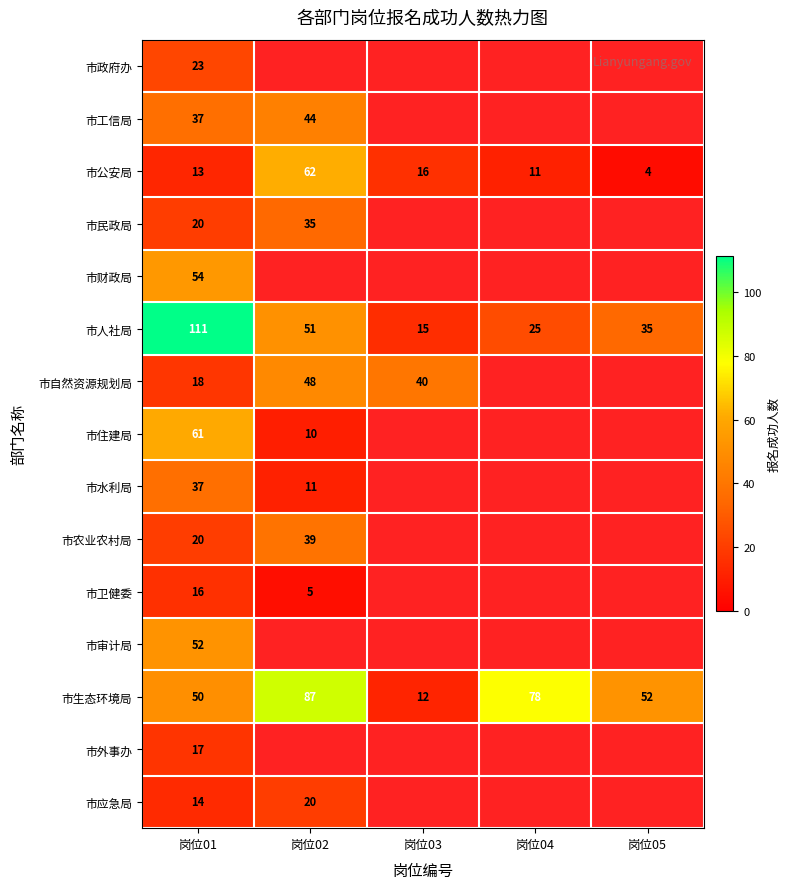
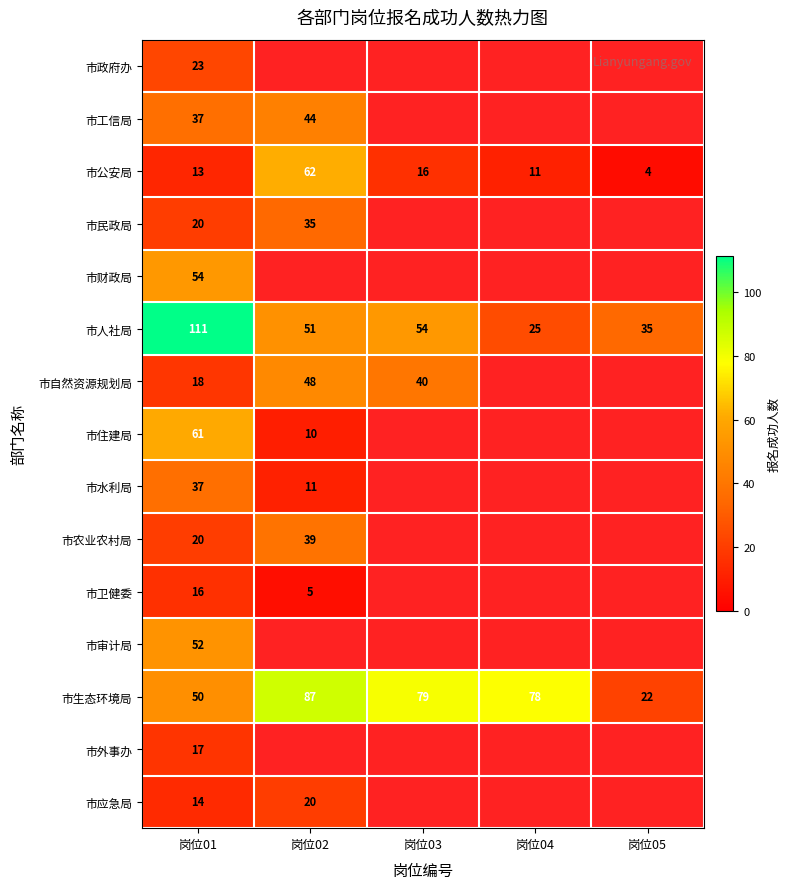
市人社局, 岗位03: 15 -> 54
市生态环境局, 岗位03: 12 -> 79
市生态环境局, 岗位05: 52 -> 22
